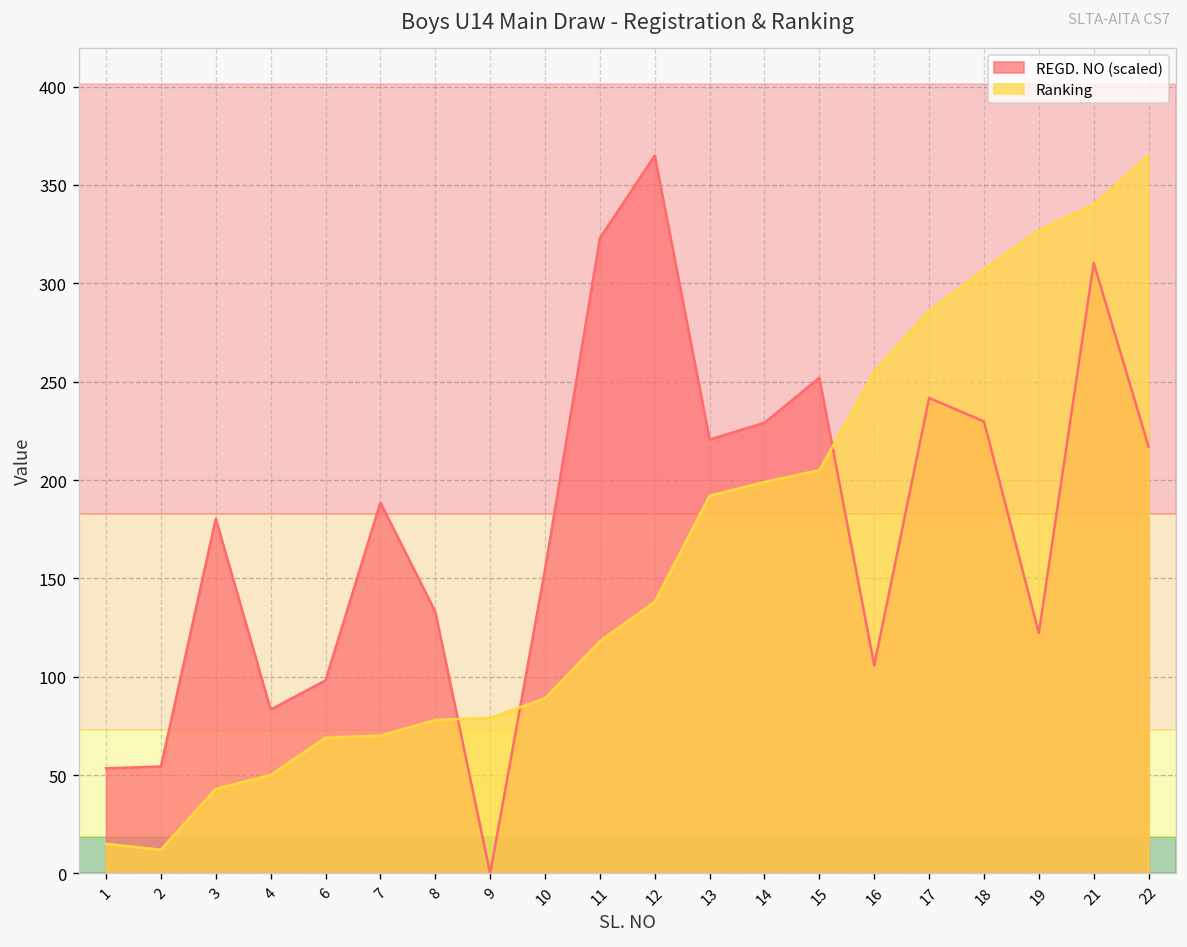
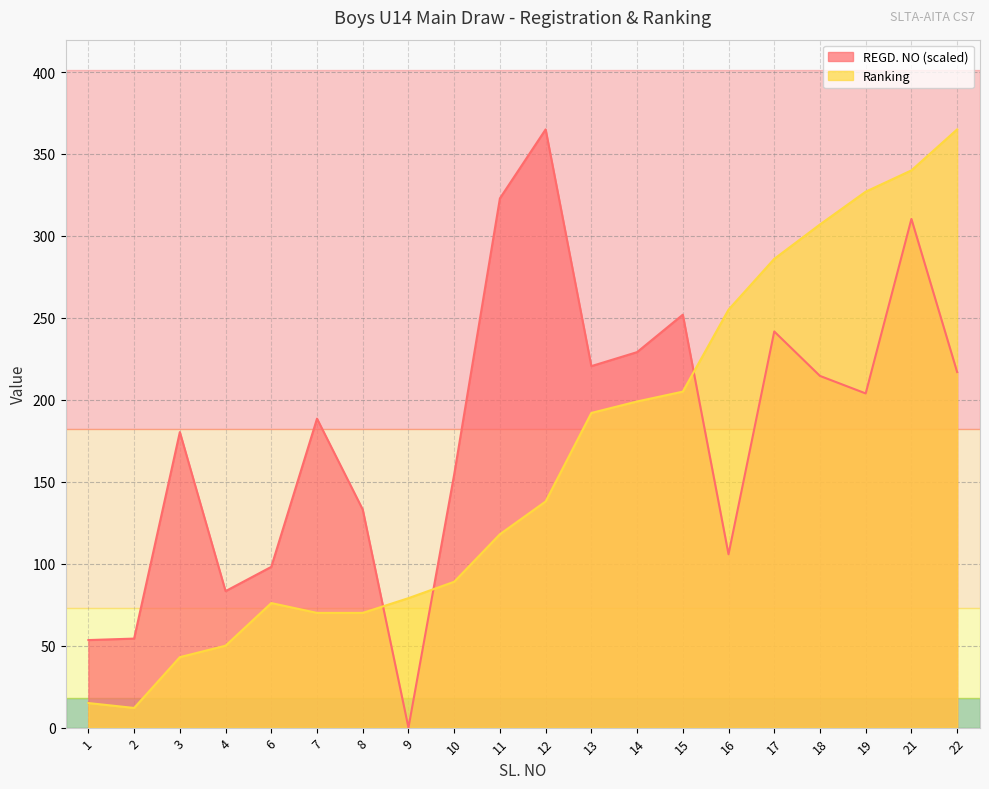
Ranking, 6: 69 -> 76
Ranking, 8: 78 -> 70
REGD. NO (scaled), 18: 230 -> 215
REGD. NO (scaled), 19: 122 -> 204
